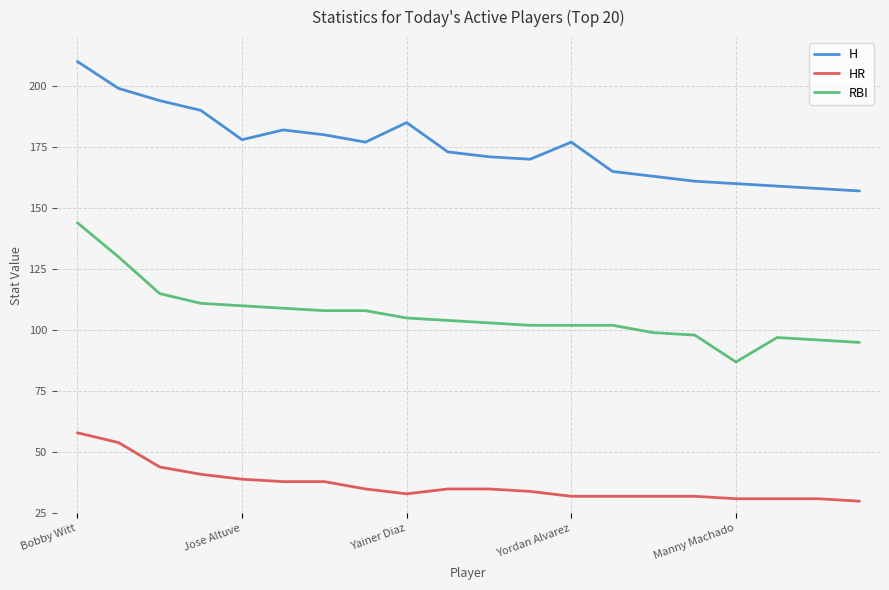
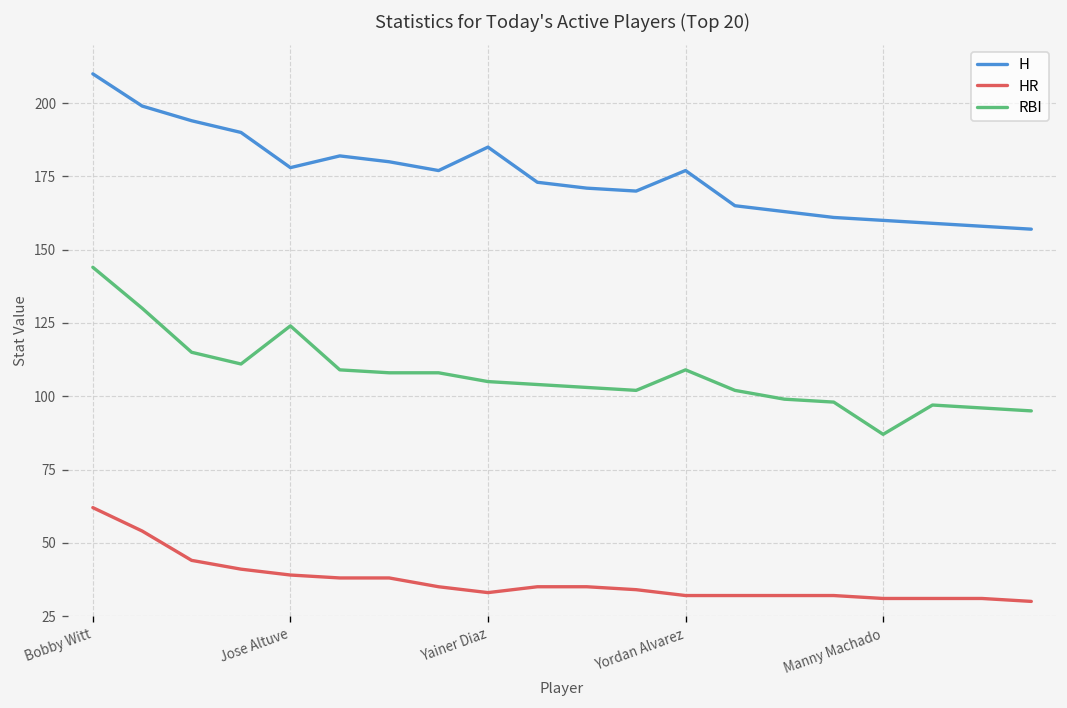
HR, Bobby Witt: 58 -> 62
RBI, Jose Altuve: 110 -> 124
RBI, Yordan Alvarez: 102 -> 109
